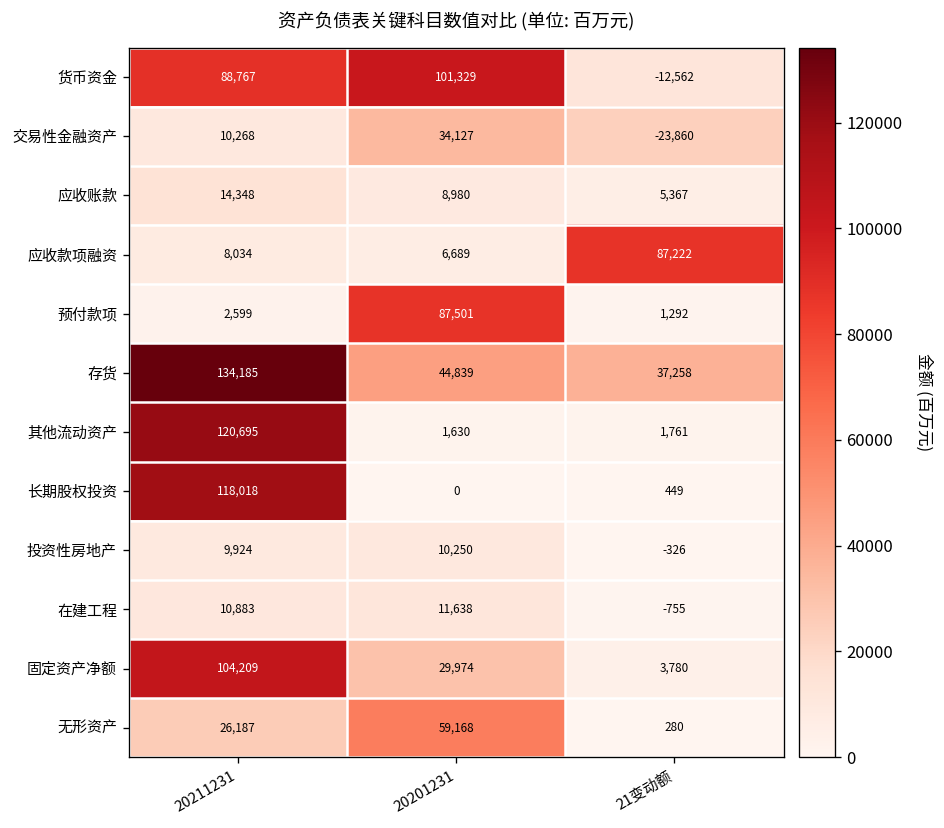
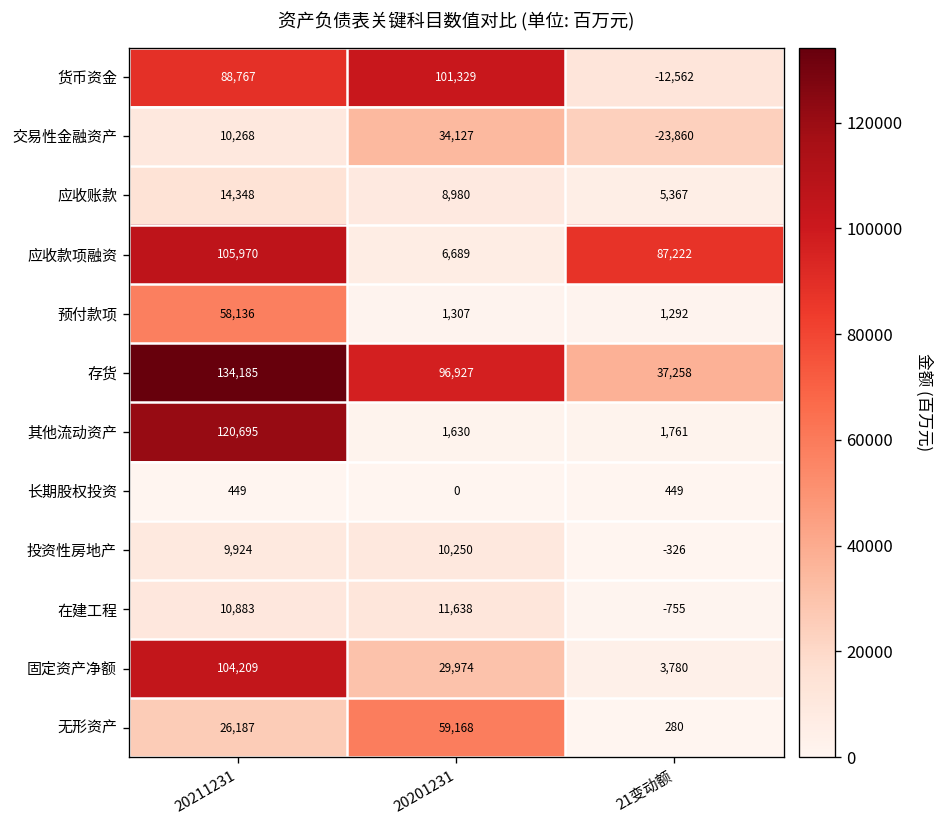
应收款项融资, 20211231: 8,034 -> 105,970
预付款项, 20211231: 2,599 -> 58,136
预付款项, 20201231: 87,501 -> 1,307
存货, 20201231: 44,839 -> 96,927
长期股权投资, 20211231: 118,018 -> 449
